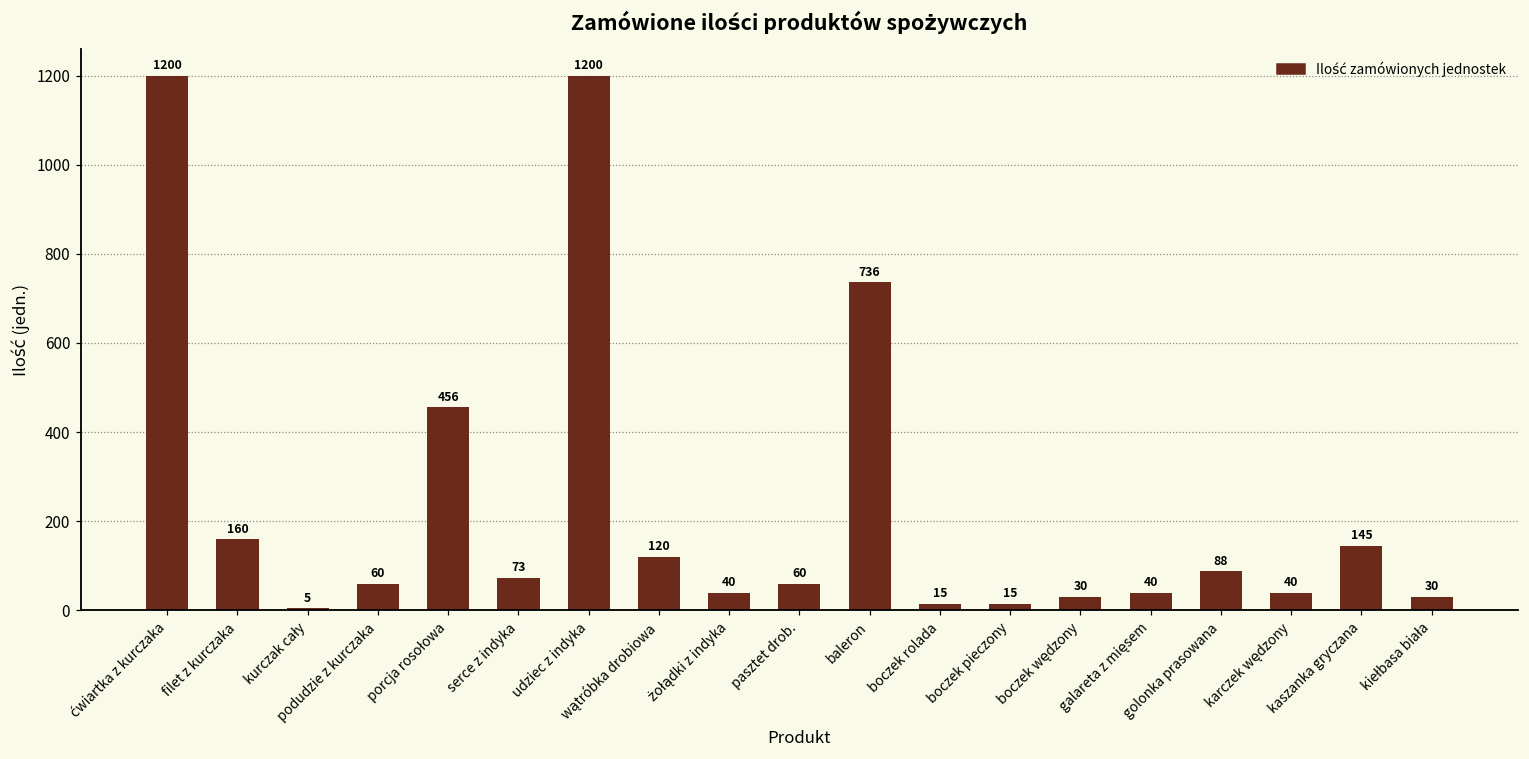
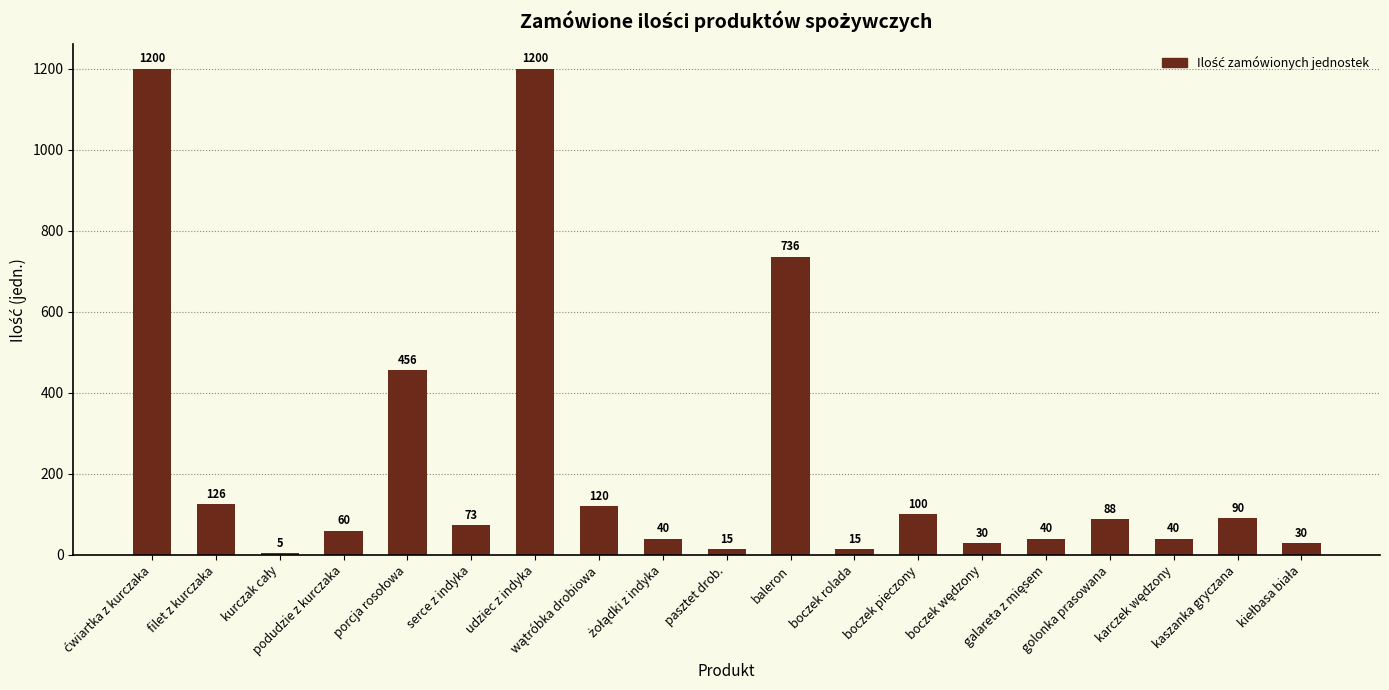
filet z kurczaka: 160 -> 126
pasztet drob.: 60 -> 15
boczek pieczony: 15 -> 100
kaszanka gryczana: 145 -> 90
